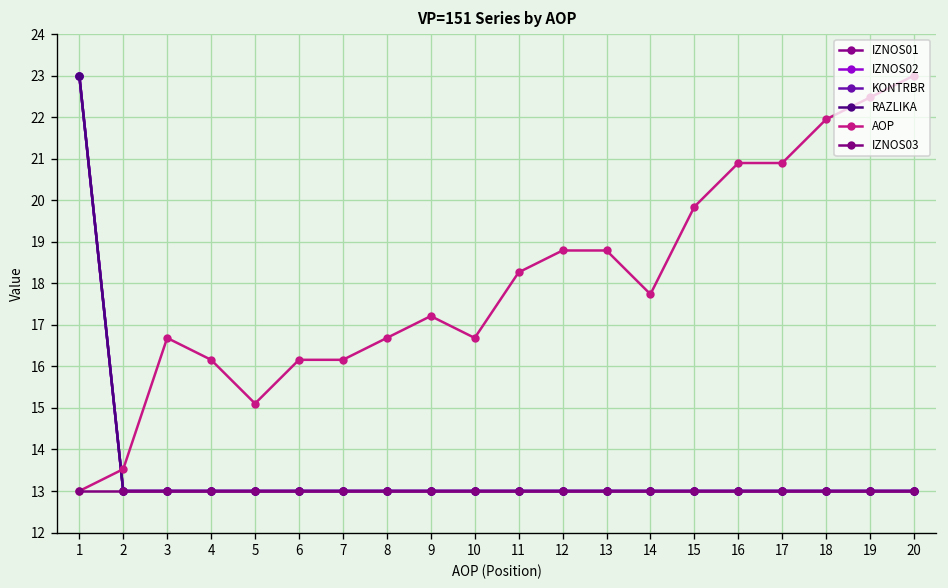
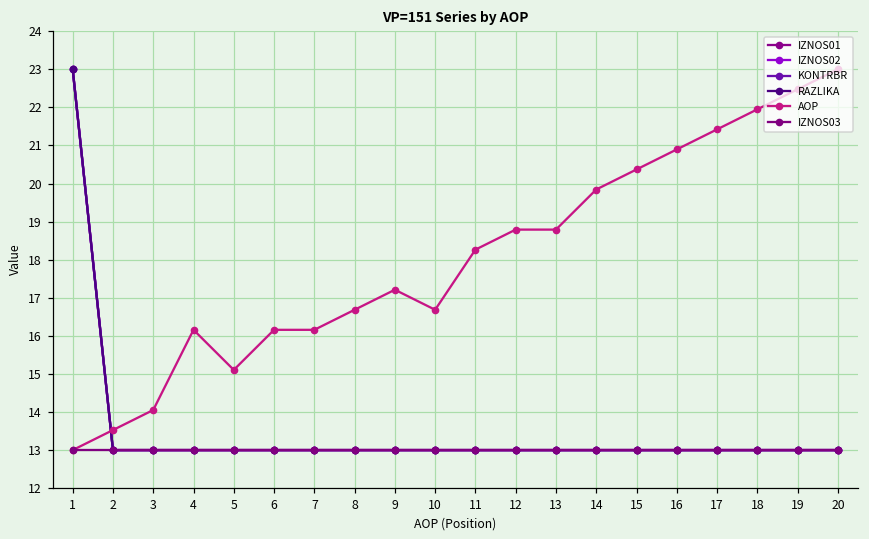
AOP, 3: 16.7 -> 14.1
AOP, 14: 17.7 -> 19.8
AOP, 15: 19.8 -> 20.4
AOP, 17: 20.9 -> 21.4
